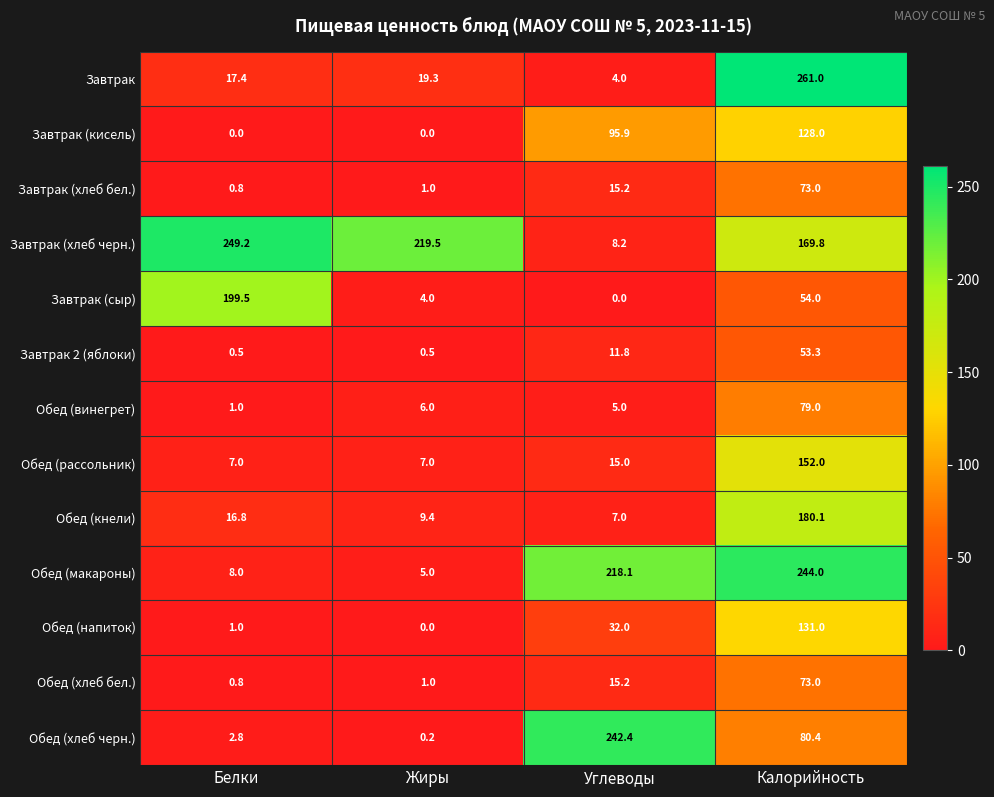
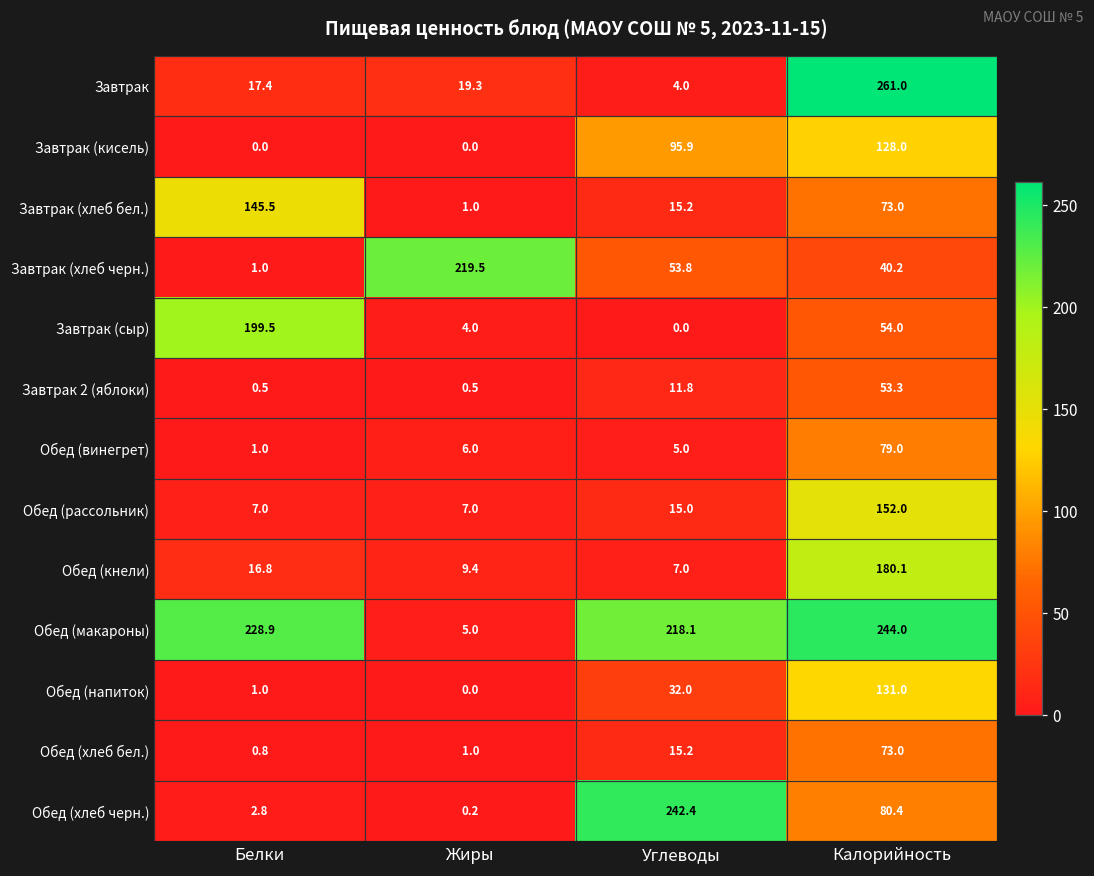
Завтрак (хлеб бел.), Белки: 0.8 -> 145.5
Завтрак (хлеб черн.), Белки: 249.2 -> 1.0
Завтрак (хлеб черн.), Углеводы: 8.2 -> 53.8
Завтрак (хлеб черн.), Калорийность: 169.8 -> 40.2
Обед (макароны), Белки: 8.0 -> 228.9
